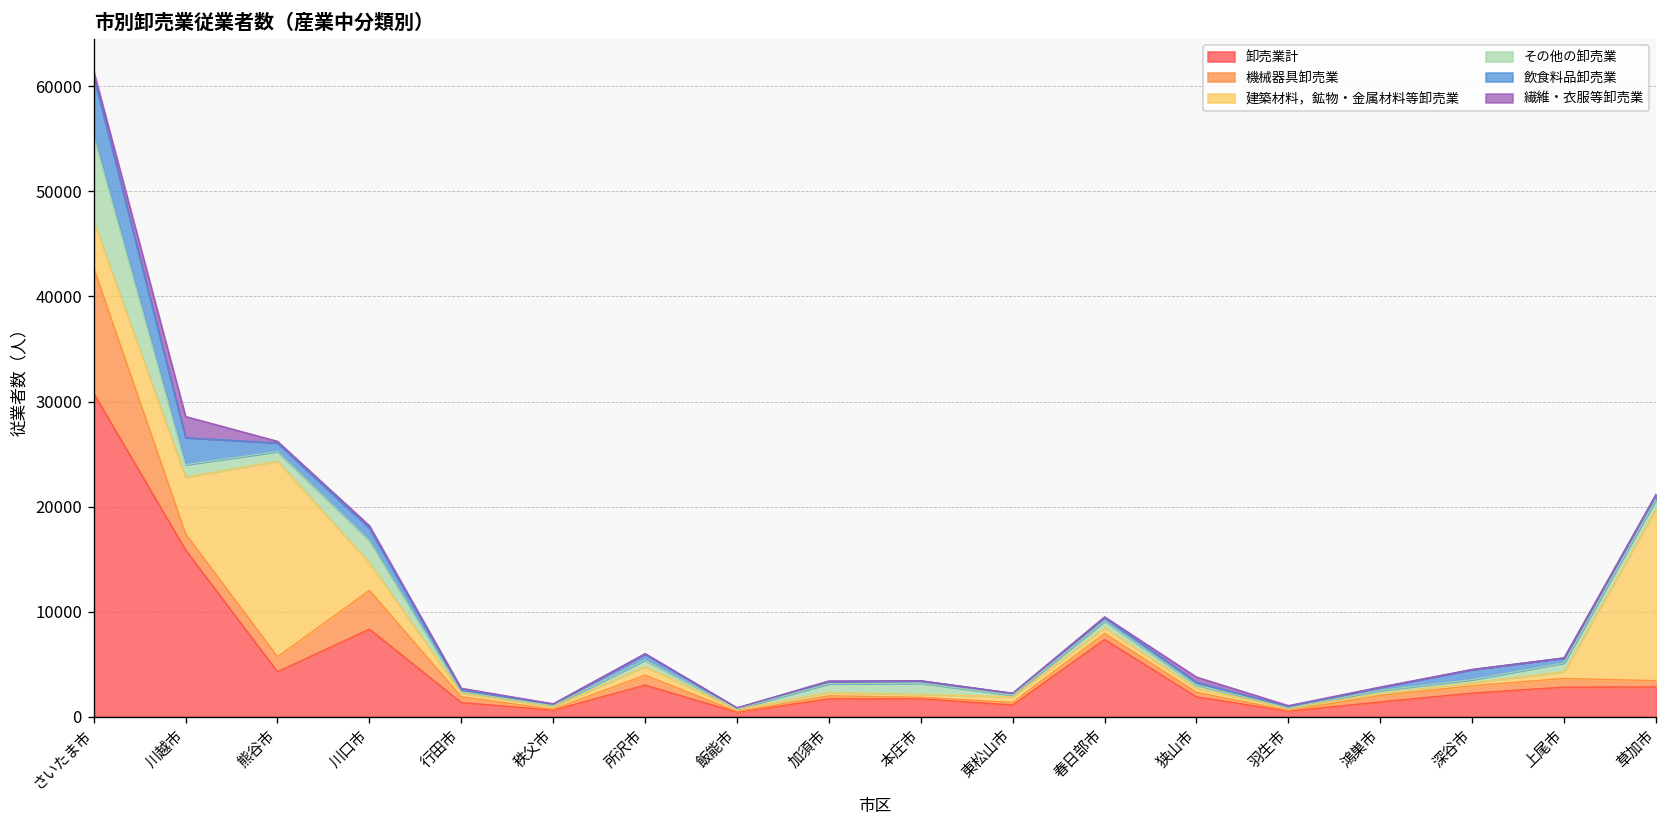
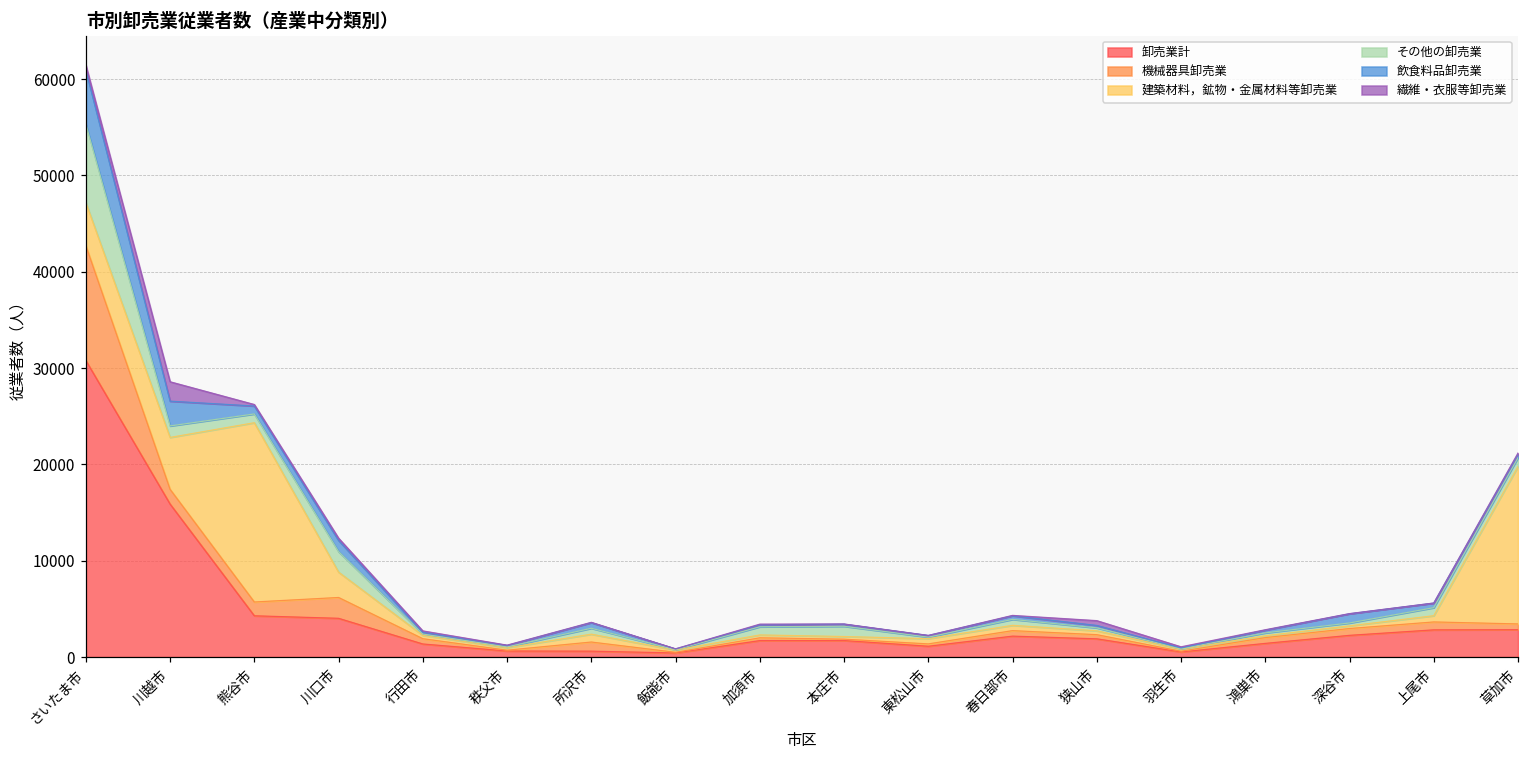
卸売業計, 川口市: 8000 -> 4000
機械器具卸売業, 川口市: 4000 -> 2000
卸売業計, 所沢市: 3000 -> 1000
卸売業計, 春日部市: 7000 -> 2000
